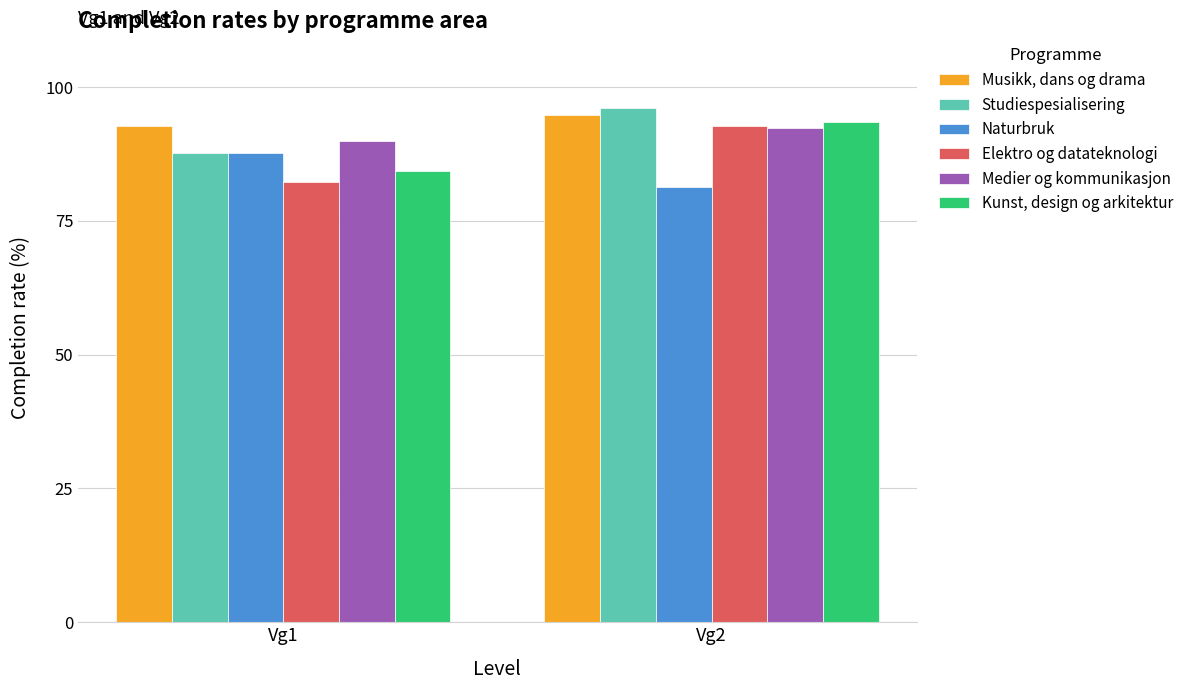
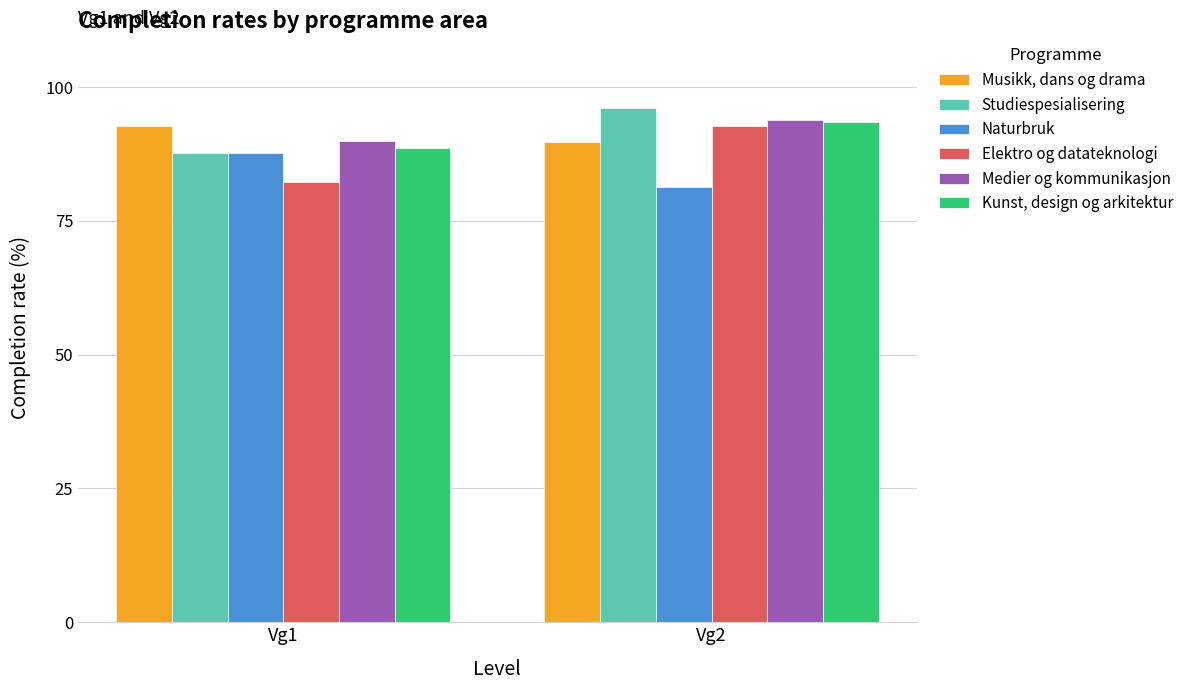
Kunst, design og arkitektur, Vg1: 84 -> 89
Musikk, dans og drama, Vg2: 95 -> 90
Medier og kommunikasjon, Vg2: 92 -> 94
